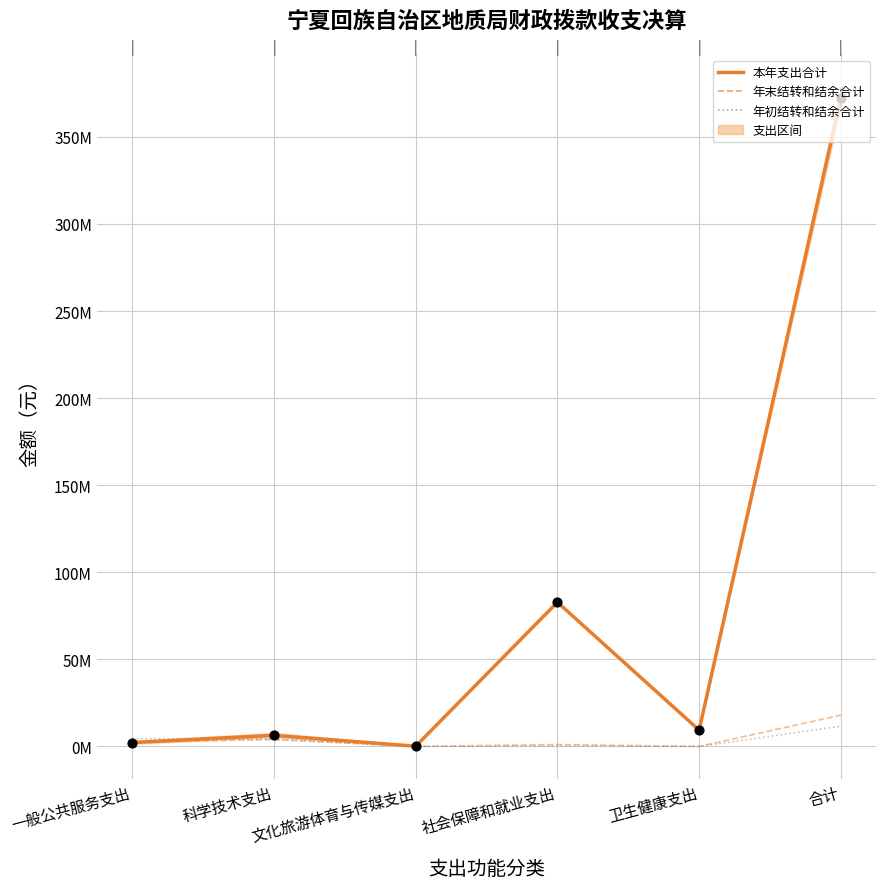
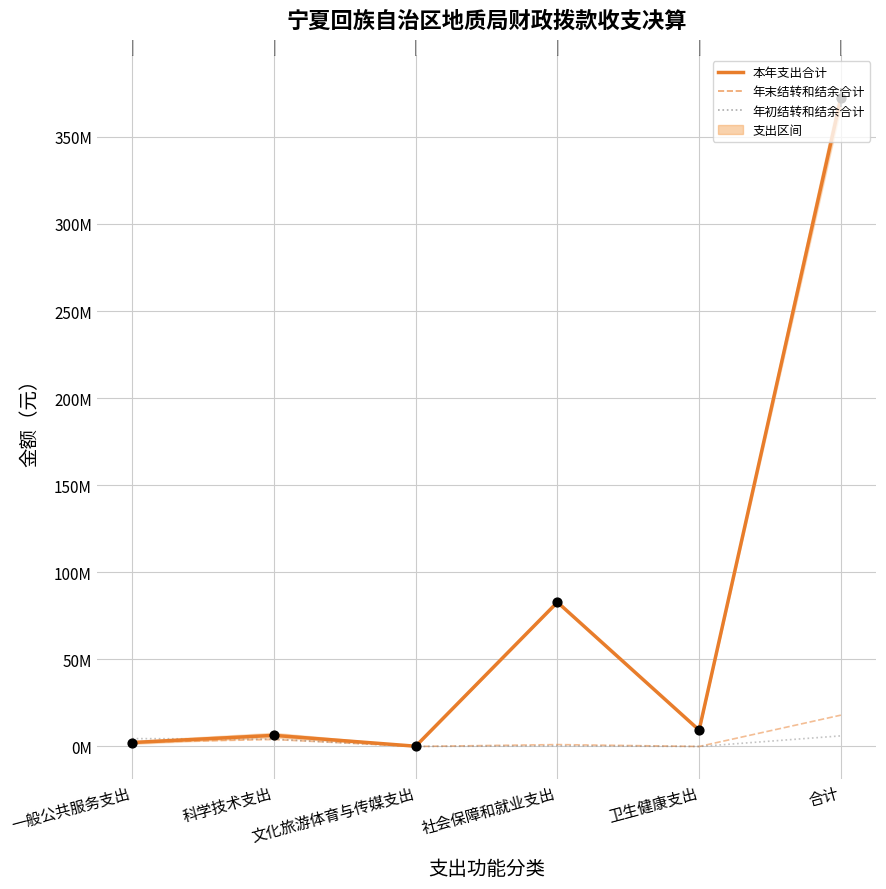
年初结转和结余合计, 合计: 12000000 -> 6000000
